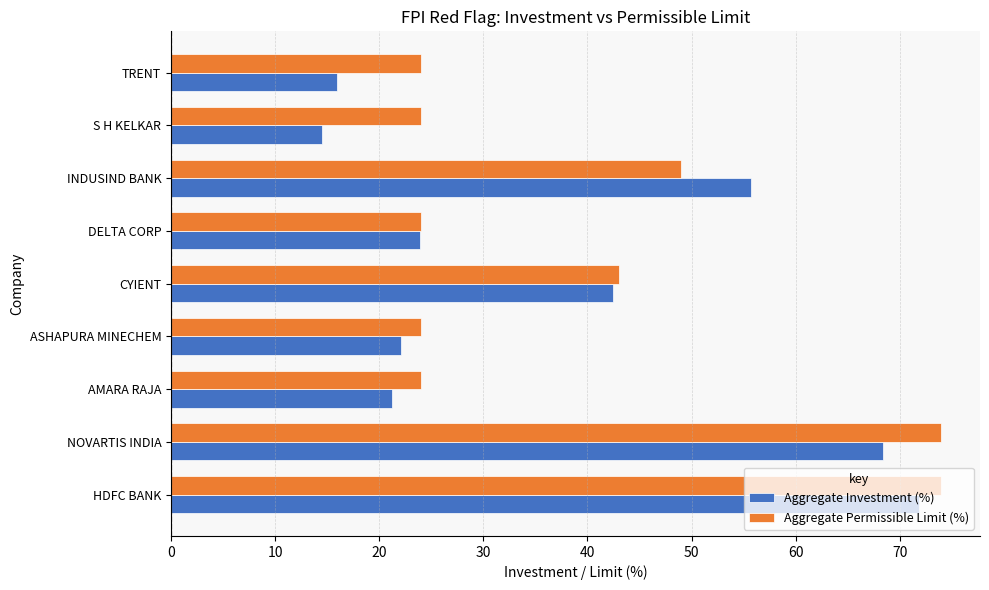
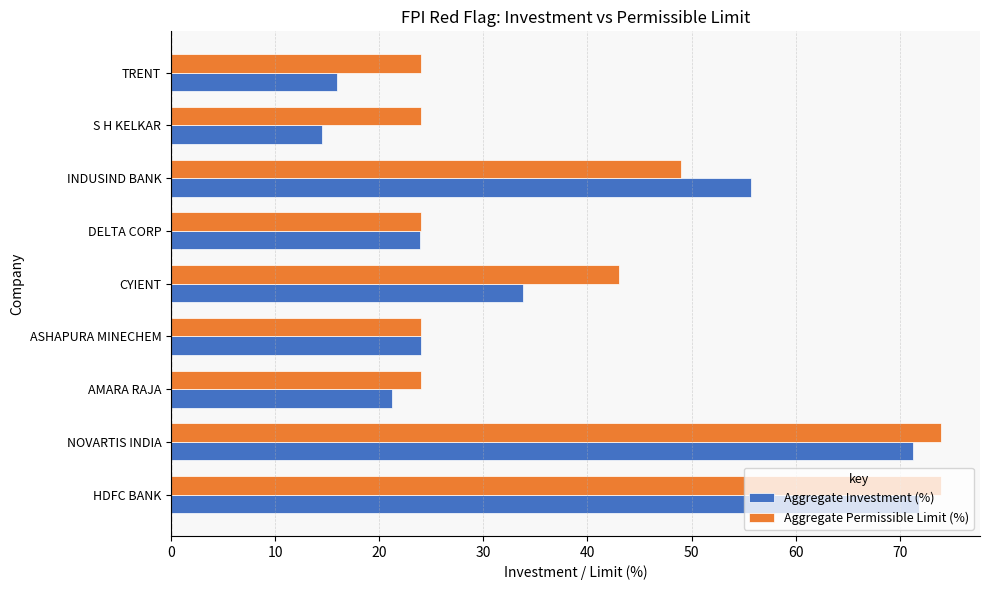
Aggregate Investment (%), CYIENT: 42.5 -> 33.8
Aggregate Investment (%), ASHAPURA MINECHEM: 22.1 -> 24.0
Aggregate Investment (%), NOVARTIS INDIA: 68.4 -> 71.3
